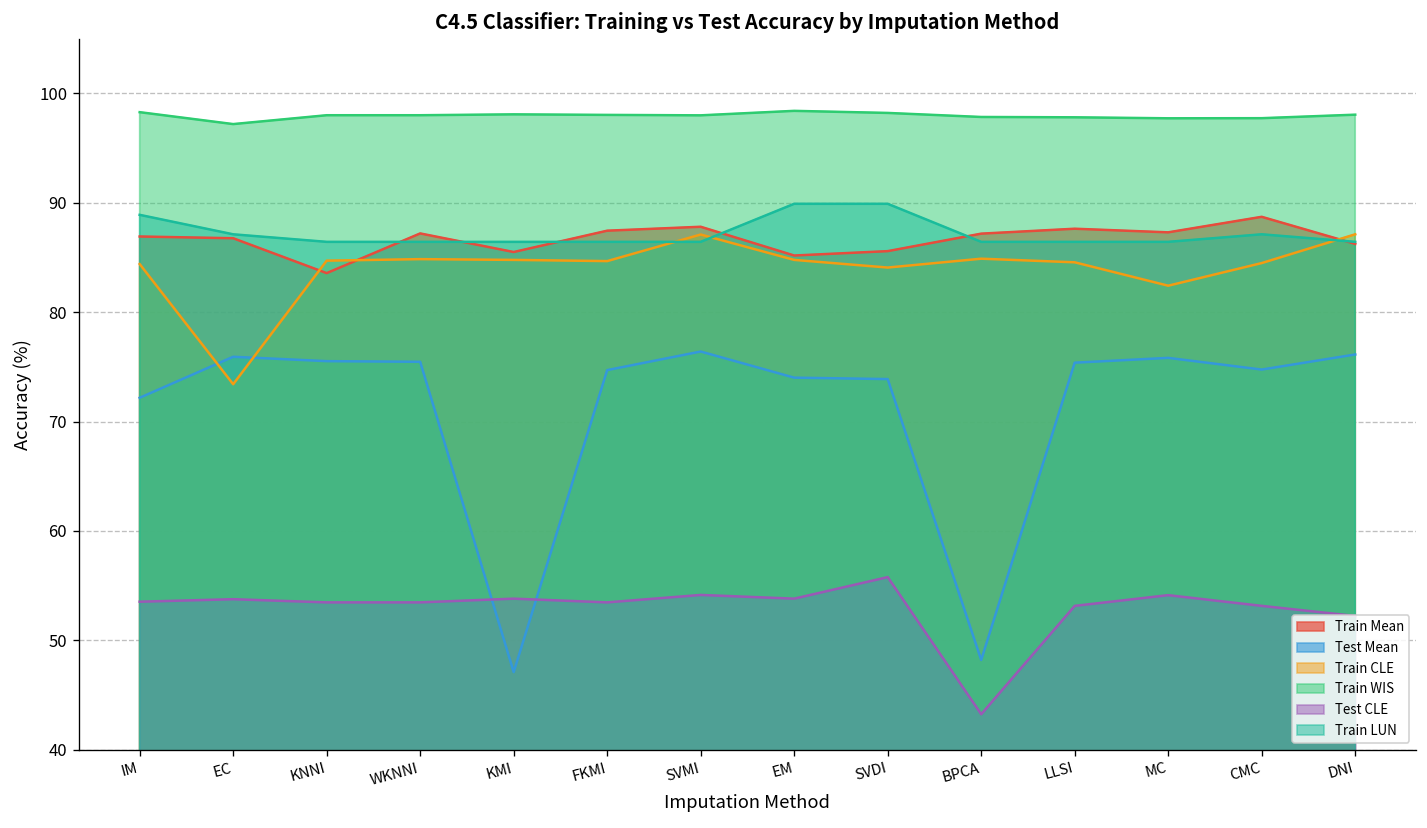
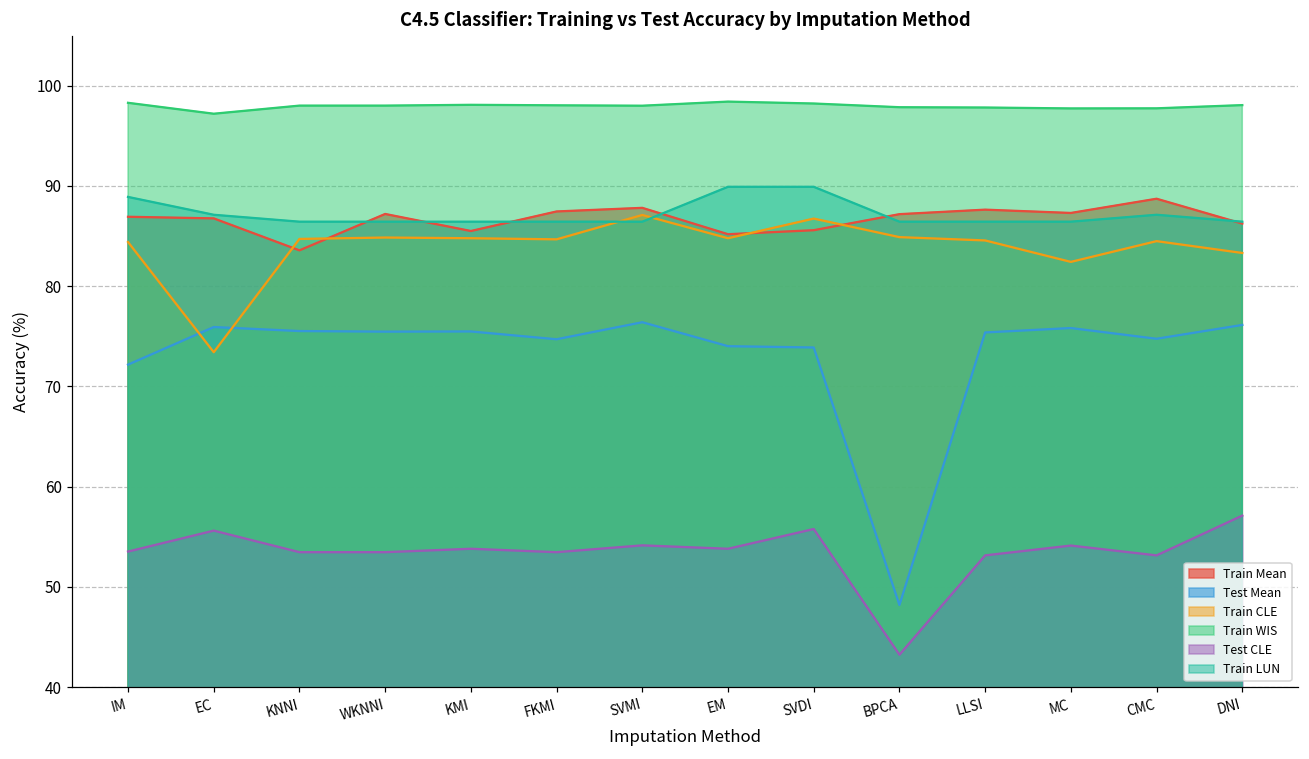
Test CLE, EC: 54 -> 56
Test Mean, KMI: 47 -> 75
Train CLE, SVDI: 84 -> 87
Train CLE, DNI: 87 -> 83
Test CLE, DNI: 52 -> 57
